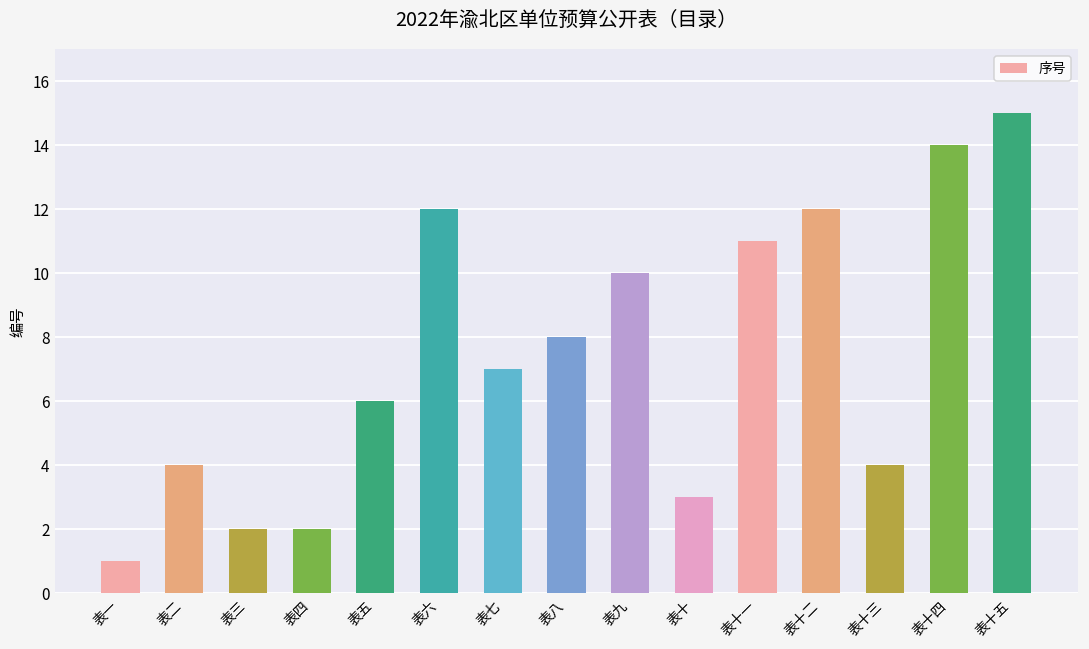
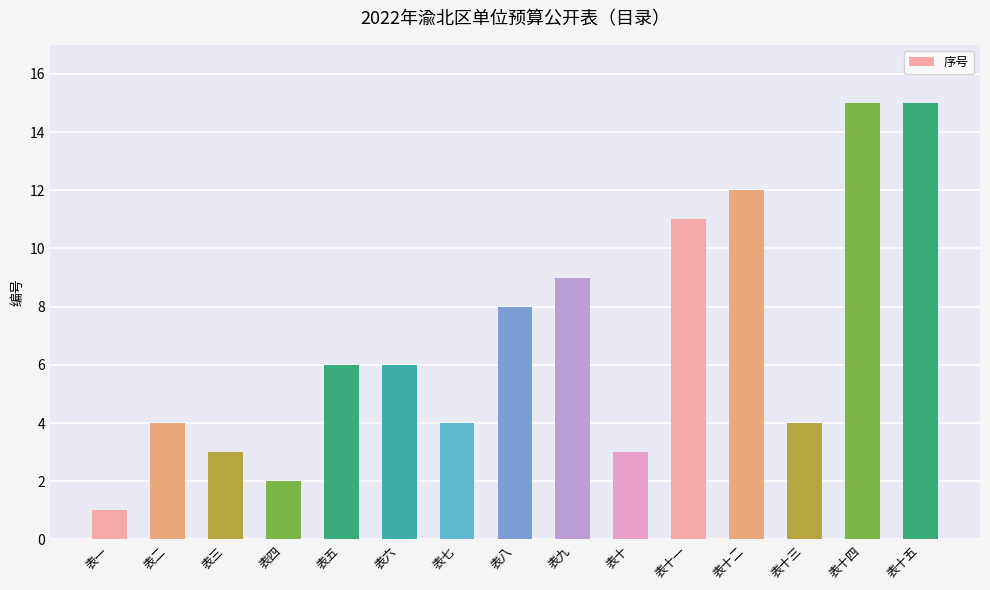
表三: 2 -> 3
表六: 12 -> 6
表七: 7 -> 4
表九: 10 -> 9
表十四: 14 -> 15
